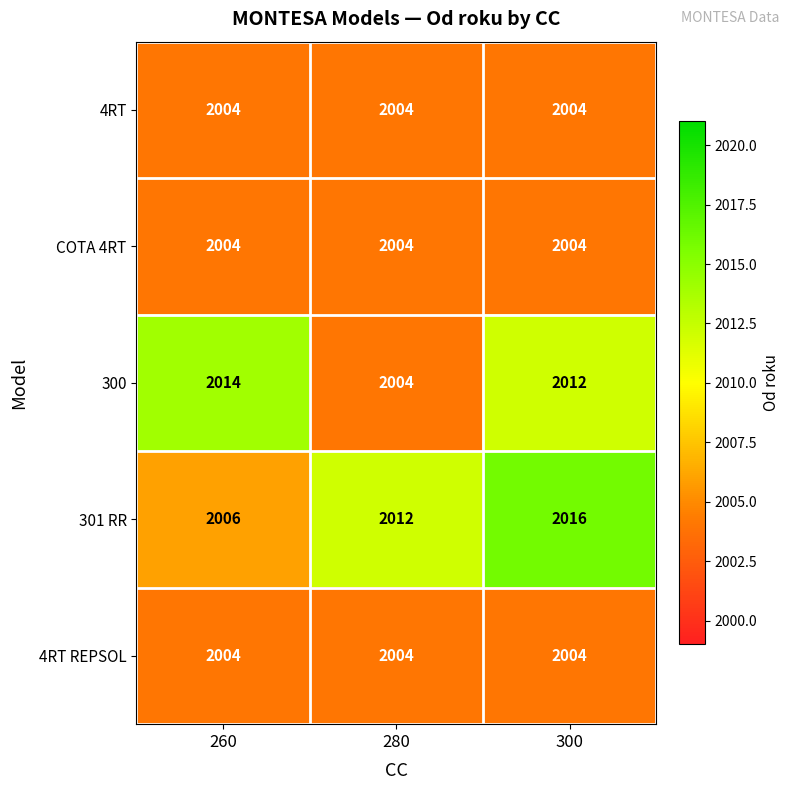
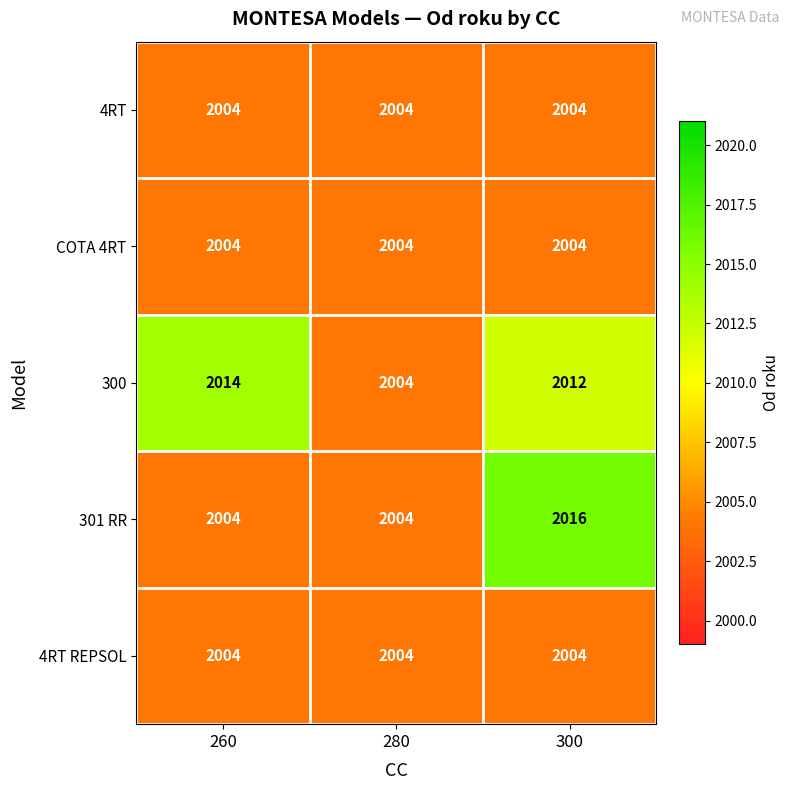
301 RR, 260: 2006 -> 2004
301 RR, 280: 2012 -> 2004
